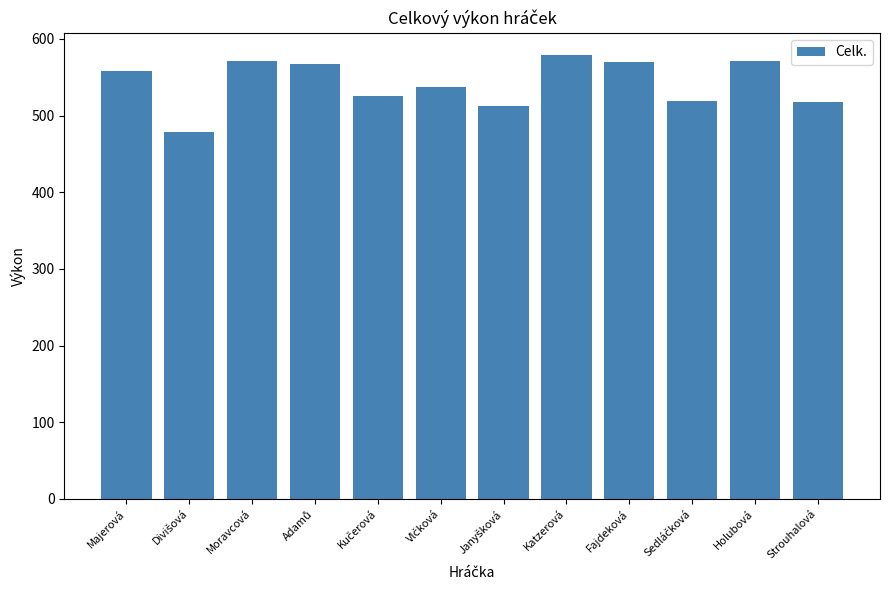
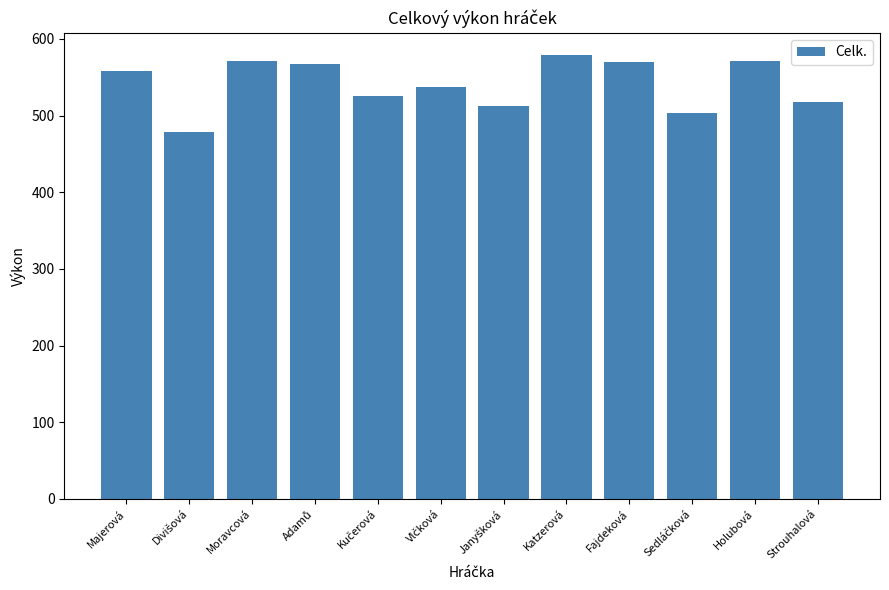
Sedláčková: 520 -> 500
